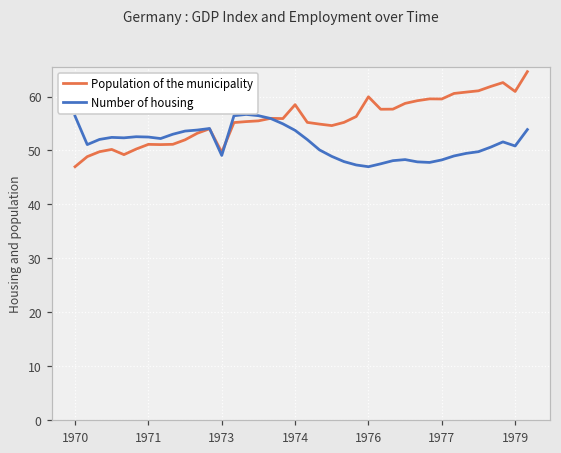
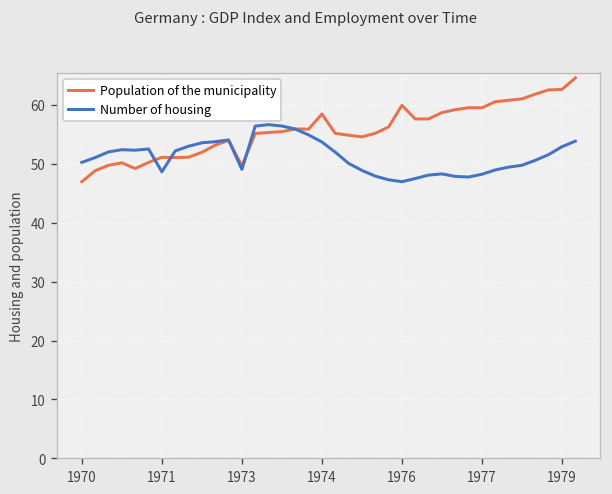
Number of housing, 1970: 56 -> 50
Number of housing, 1971: 52 -> 49
Population of the municipality, 1979: 61 -> 63
Number of housing, 1979: 51 -> 53
